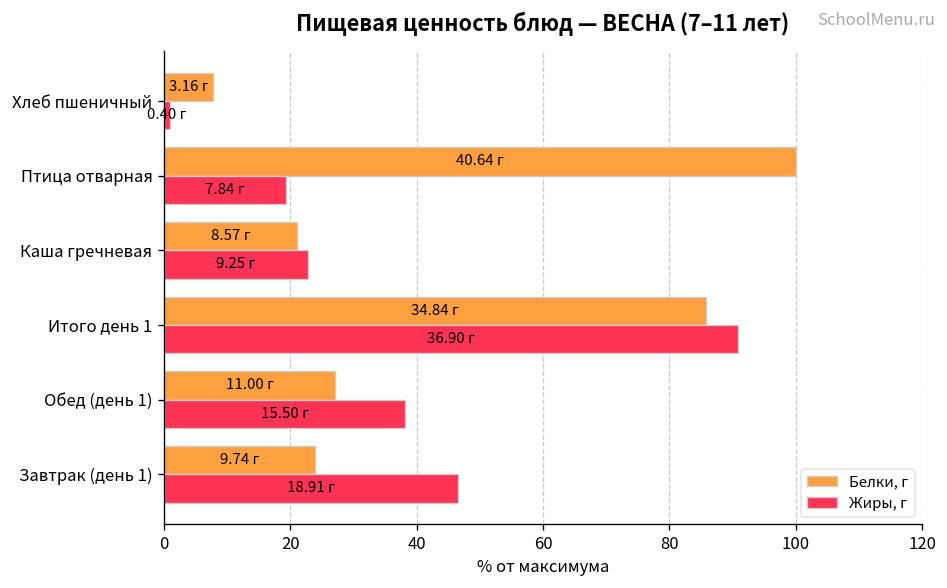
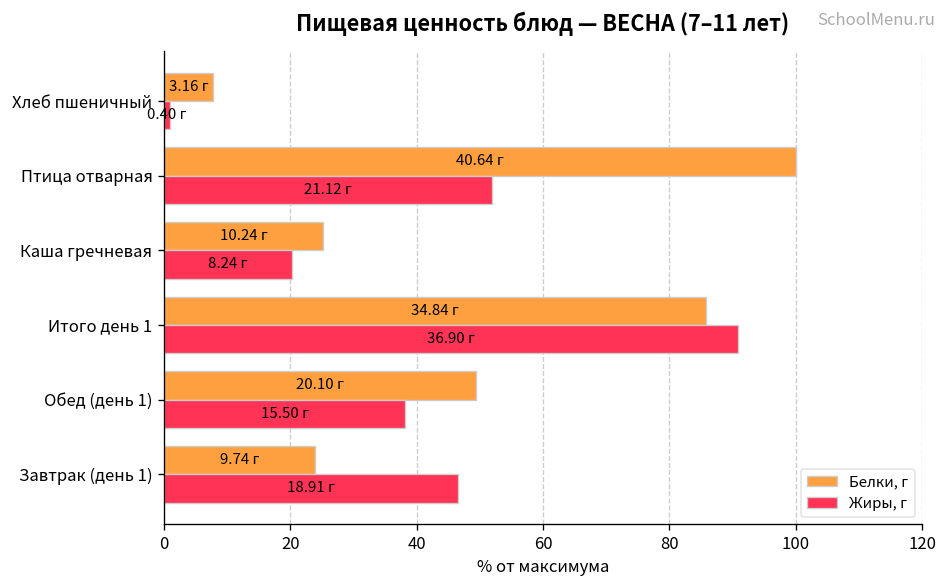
Жиры, г, Птица отварная: 7.84 -> 21.12
Белки, г, Каша гречневая: 8.57 -> 10.24
Жиры, г, Каша гречневая: 9.25 -> 8.24
Белки, г, Обед (день 1): 11.00 -> 20.10
